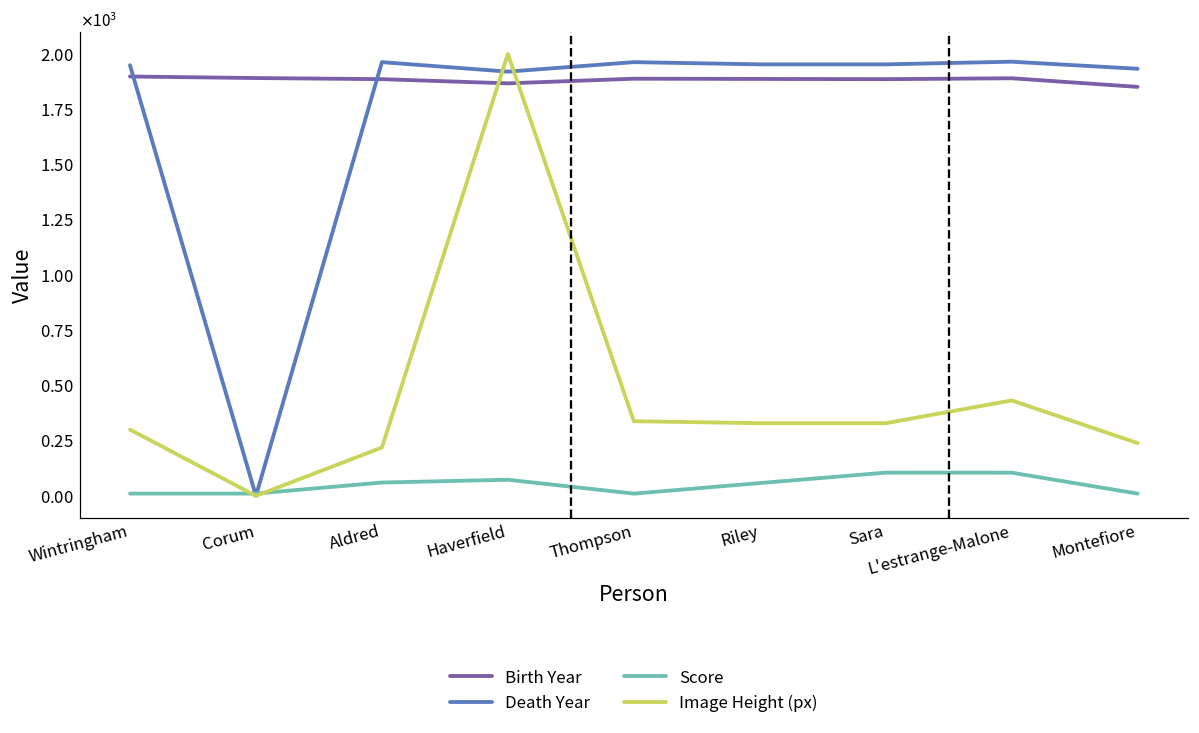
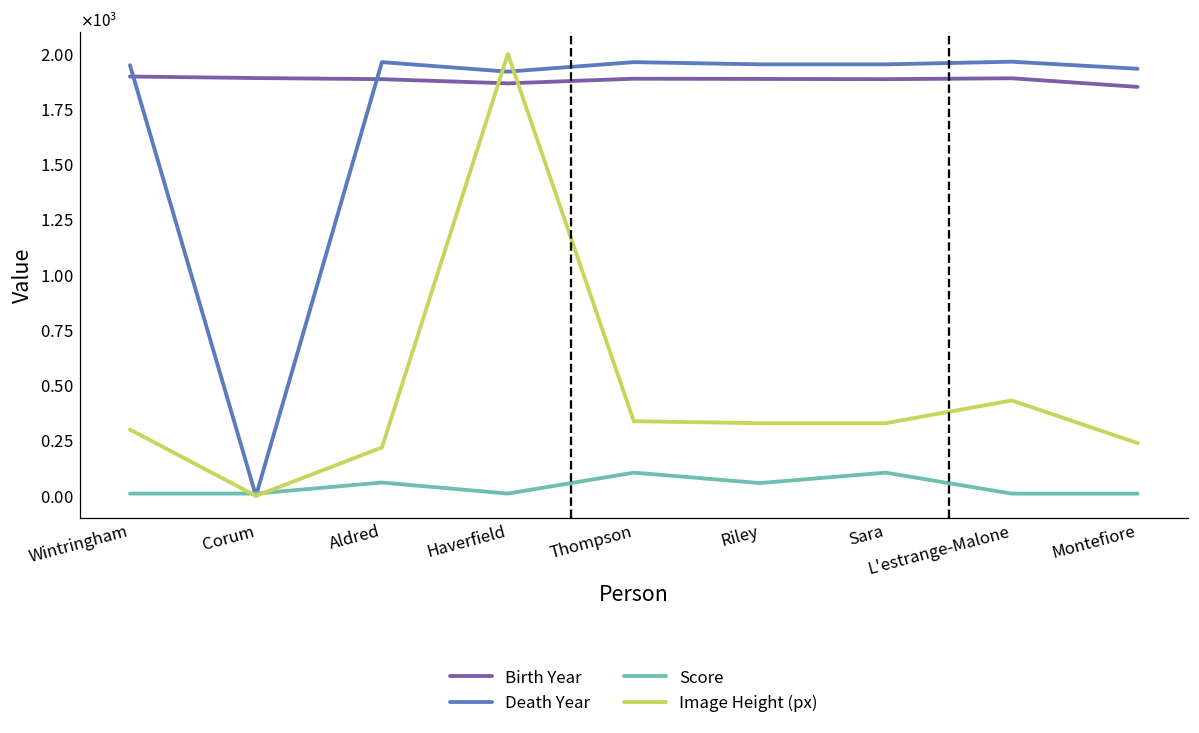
Score, Haverfield: 70 -> 10
Score, Thompson: 10 -> 110
Score, L'estrange-Malone: 110 -> 10
